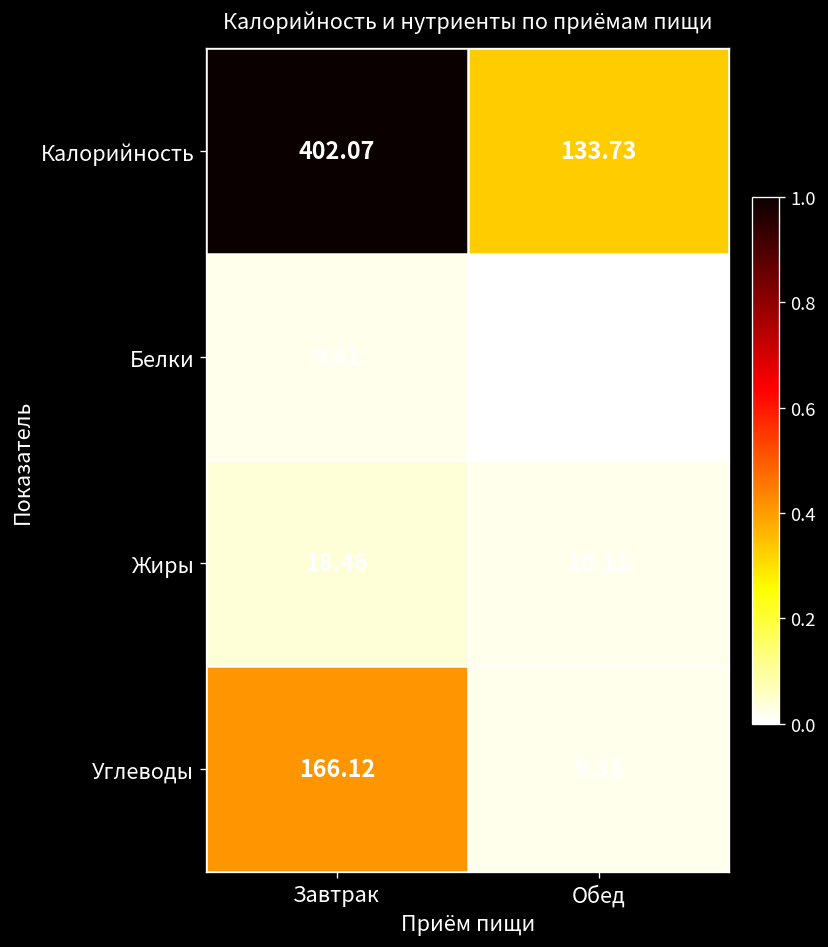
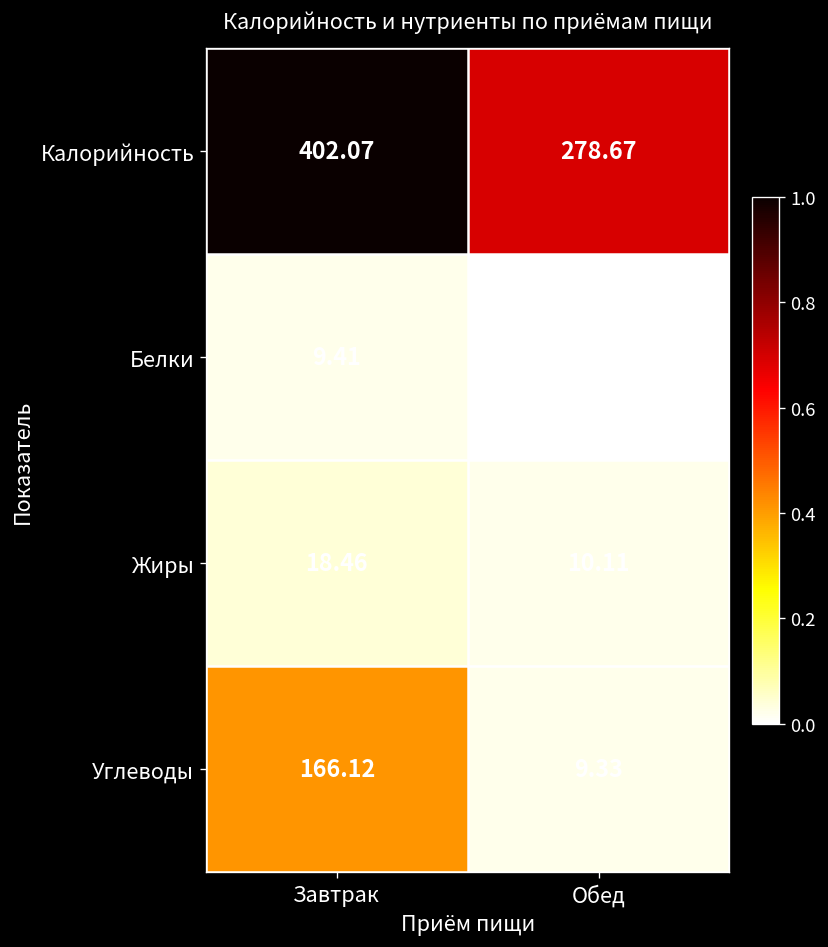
Калорийность, Обед: 133.73 -> 278.67
